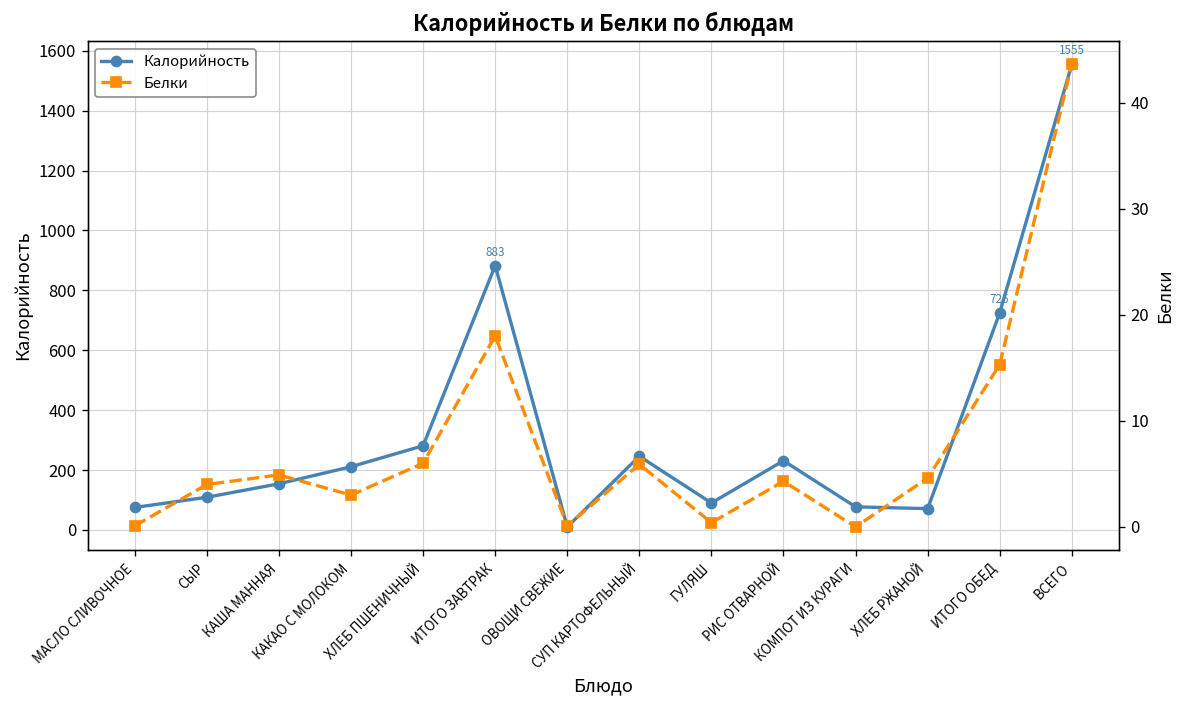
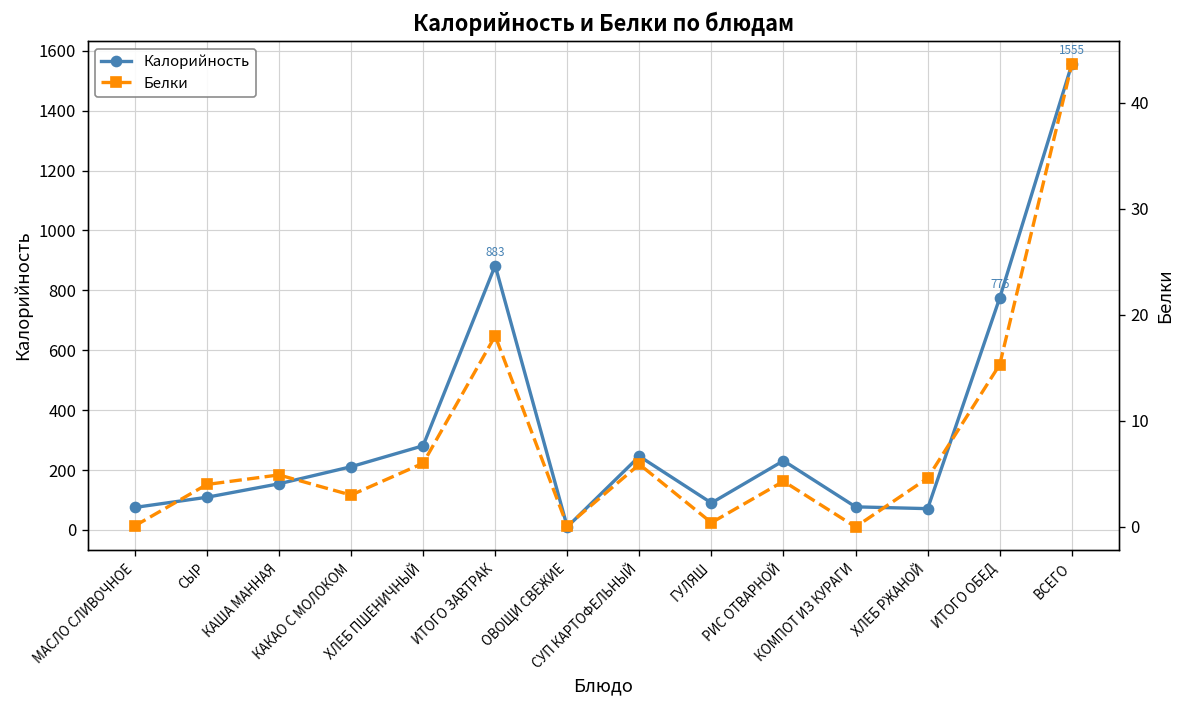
Калорийность, ИТОГО ОБЕД: 725 -> 775
